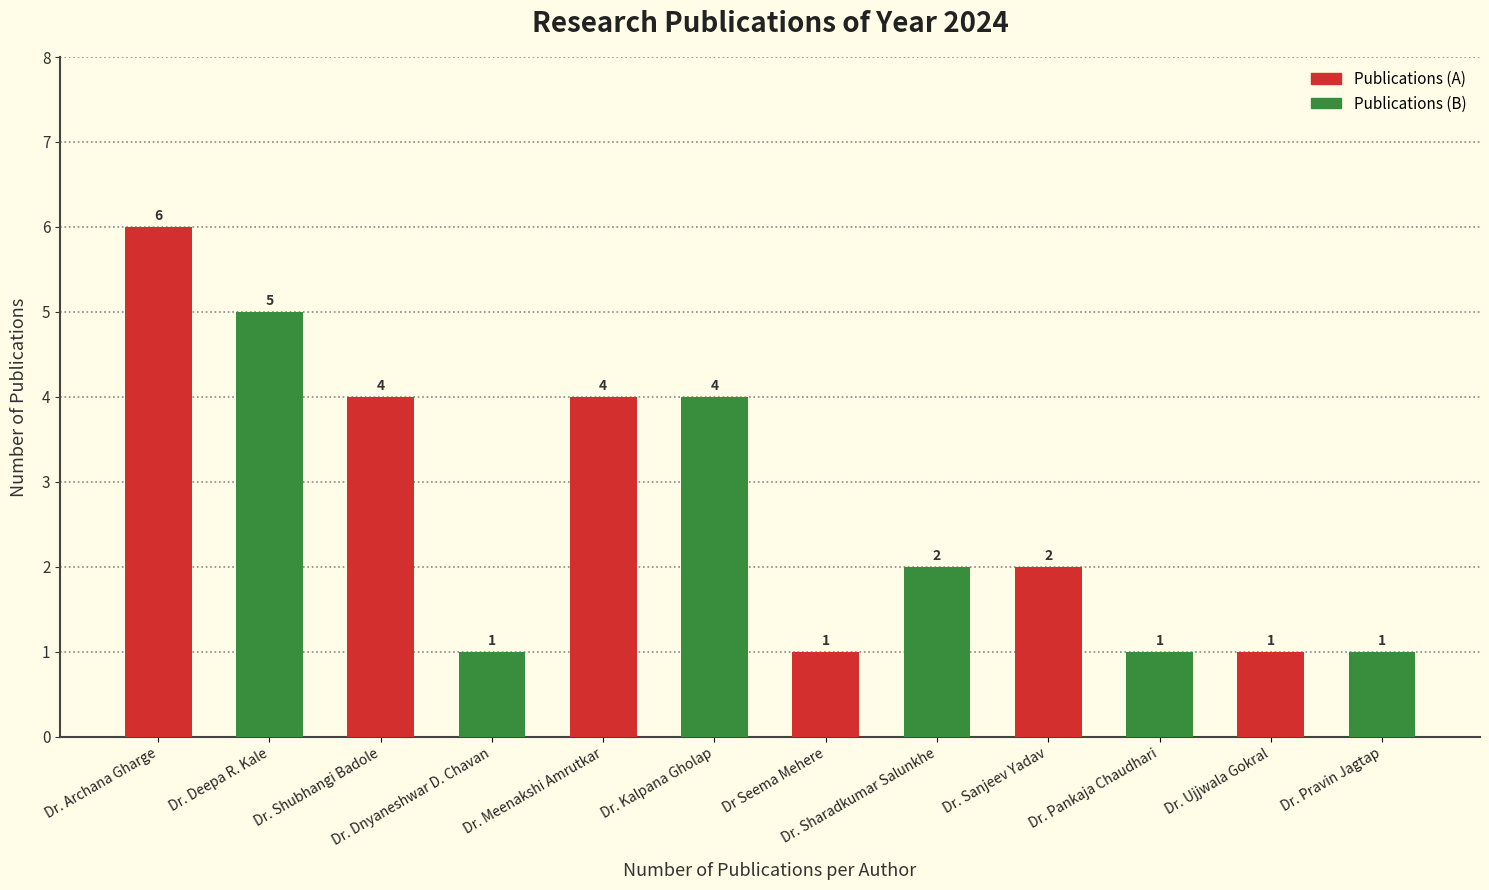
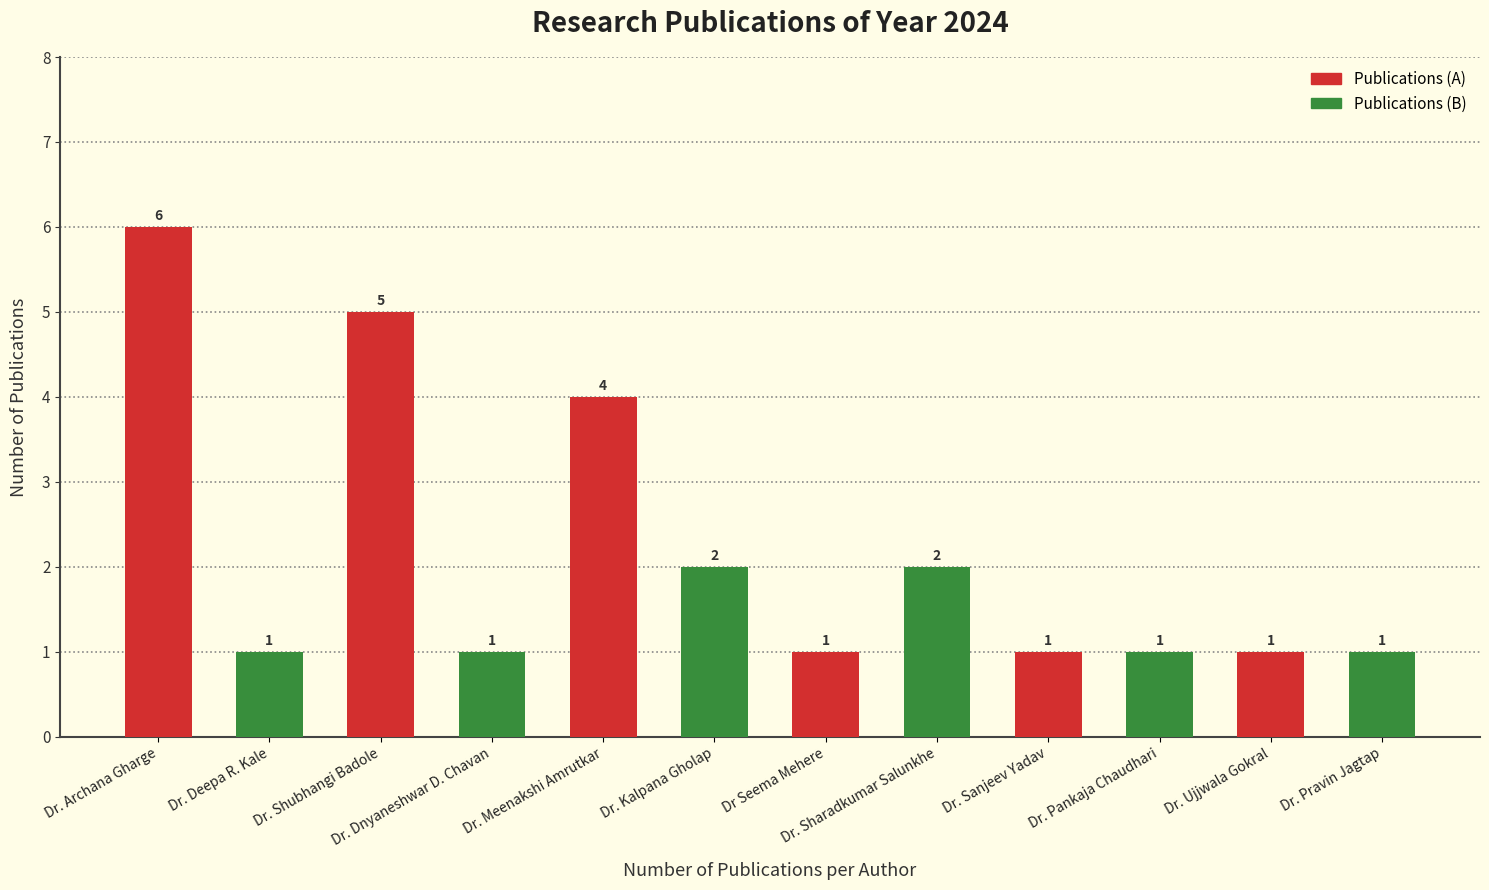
Publications (B), Dr. Deepa R. Kale: 5 -> 1
Publications (A), Dr. Shubhangi Badole: 4 -> 5
Publications (B), Dr. Kalpana Gholap: 4 -> 2
Publications (A), Dr. Sanjeev Yadav: 2 -> 1
